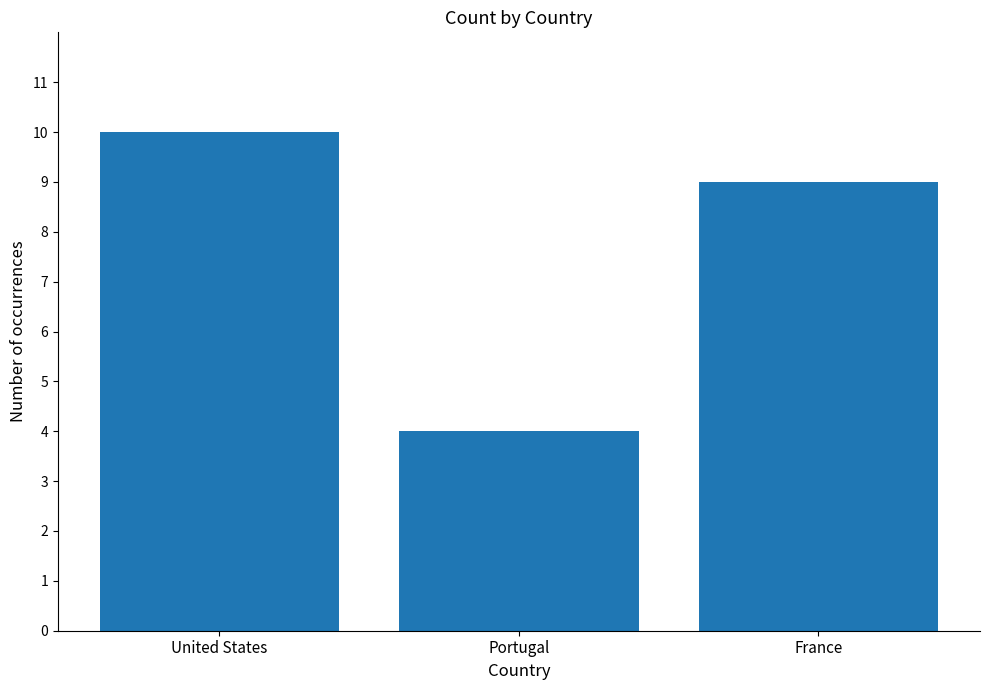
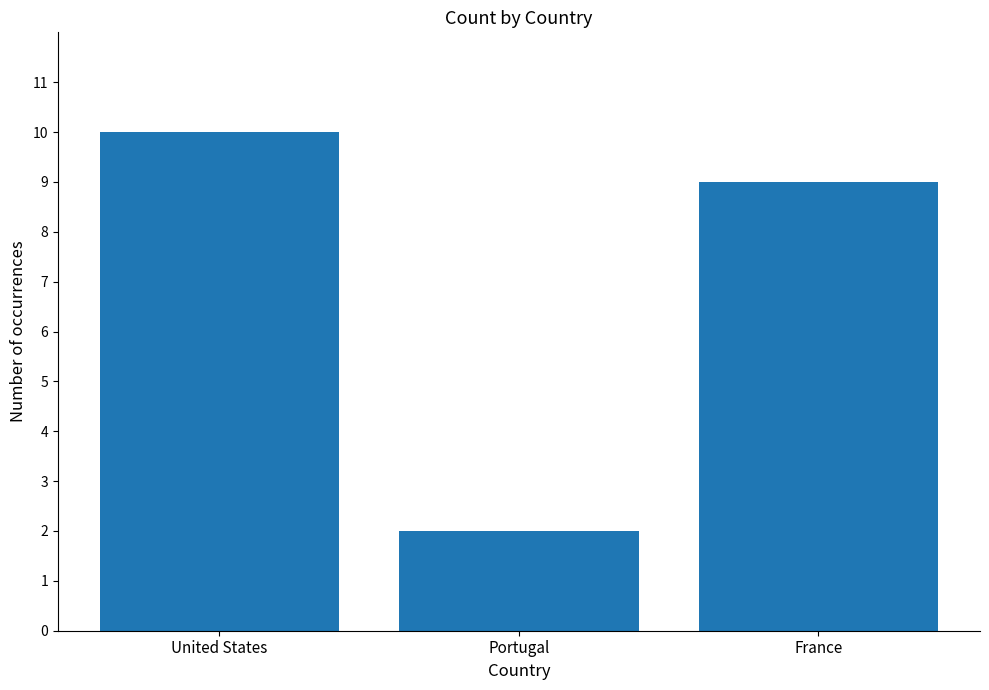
Portugal: 4 -> 2
